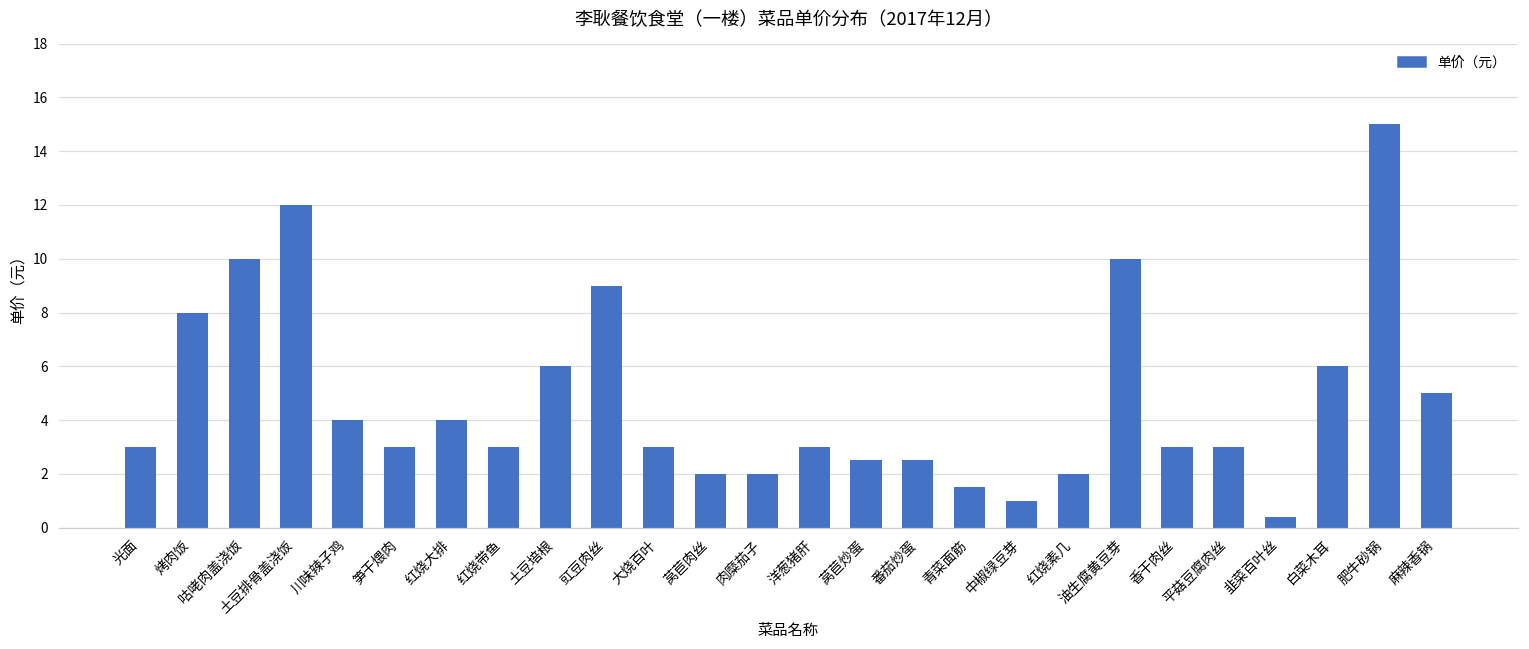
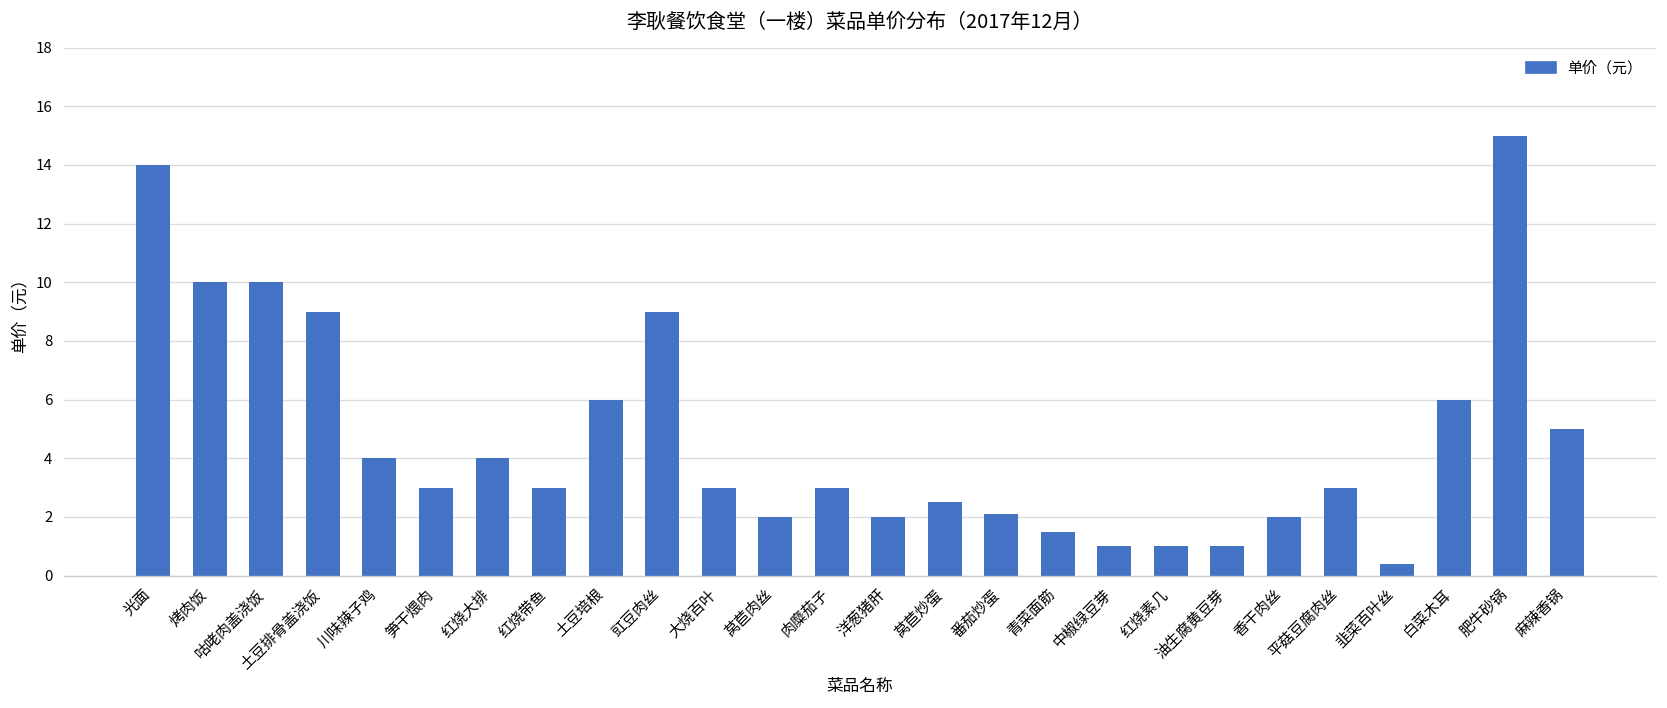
光面: 3 -> 14
烤肉饭: 8 -> 10
土豆排骨盖浇饭: 12 -> 9
肉糜茄子: 2 -> 3
洋葱猪肝: 3 -> 2
番茄炒蛋: 2.5 -> 2.1
红烧素几: 2 -> 1
油生腐黄豆芽: 10 -> 1
香干肉丝: 3 -> 2
